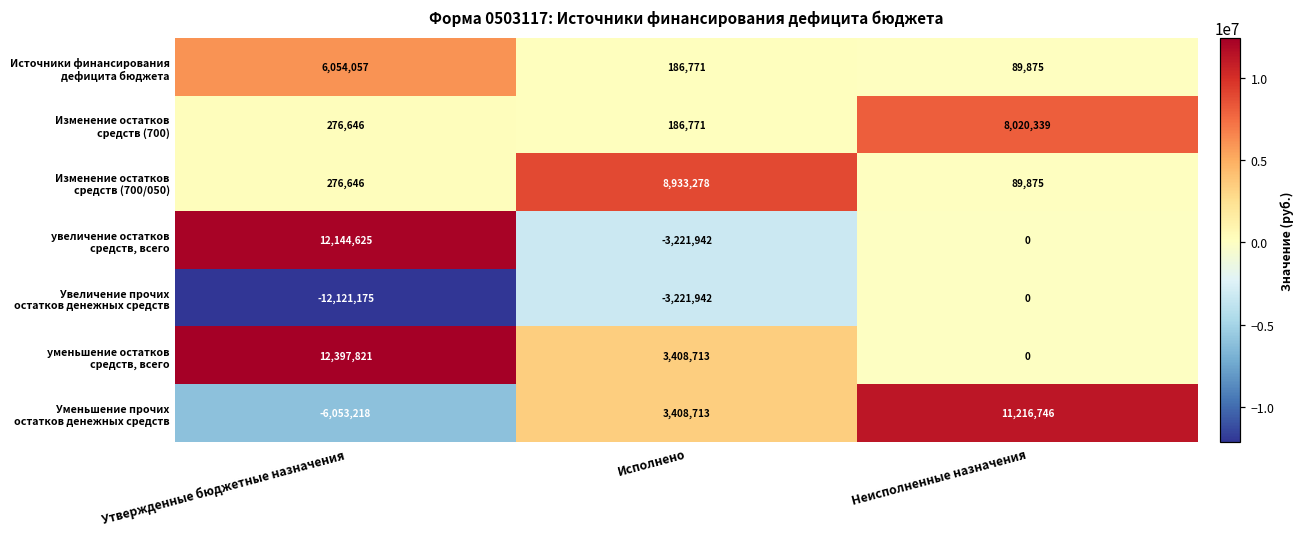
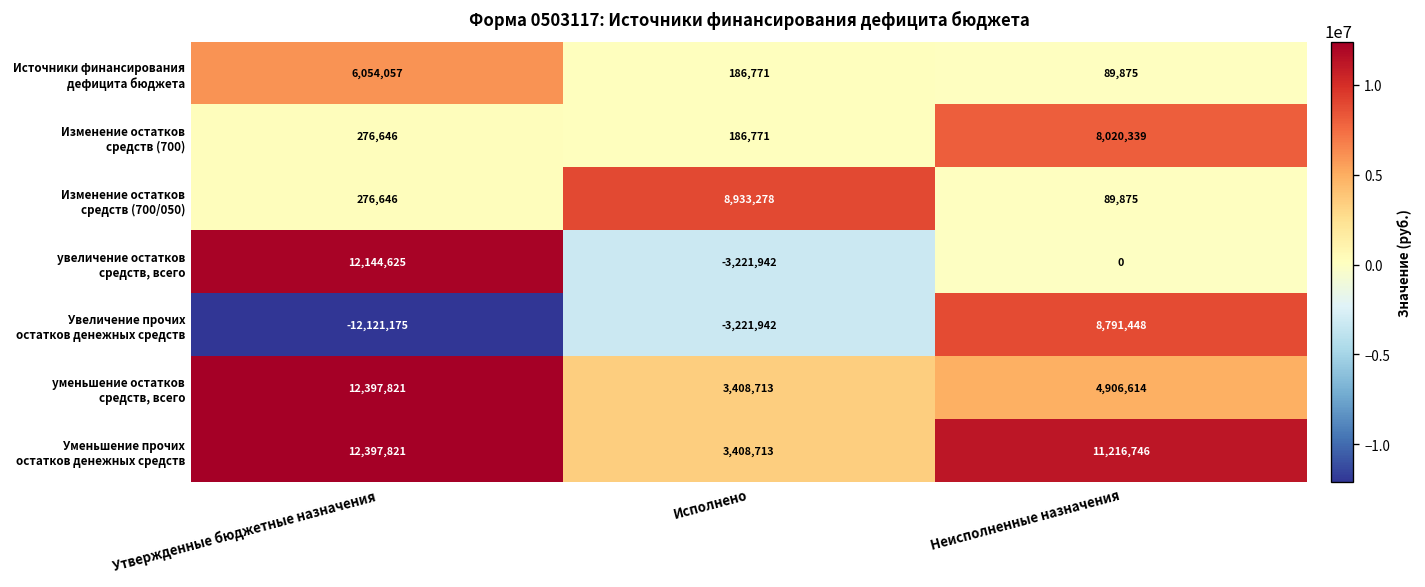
Увеличение прочих остатков денежных средств, Неисполненные назначения: 0 -> 8,791,448
уменьшение остатков средств, всего, Неисполненные назначения: 0 -> 4,906,614
Уменьшение прочих остатков денежных средств, Утвержденные бюджетные назначения: -6,053,218 -> 12,397,821
